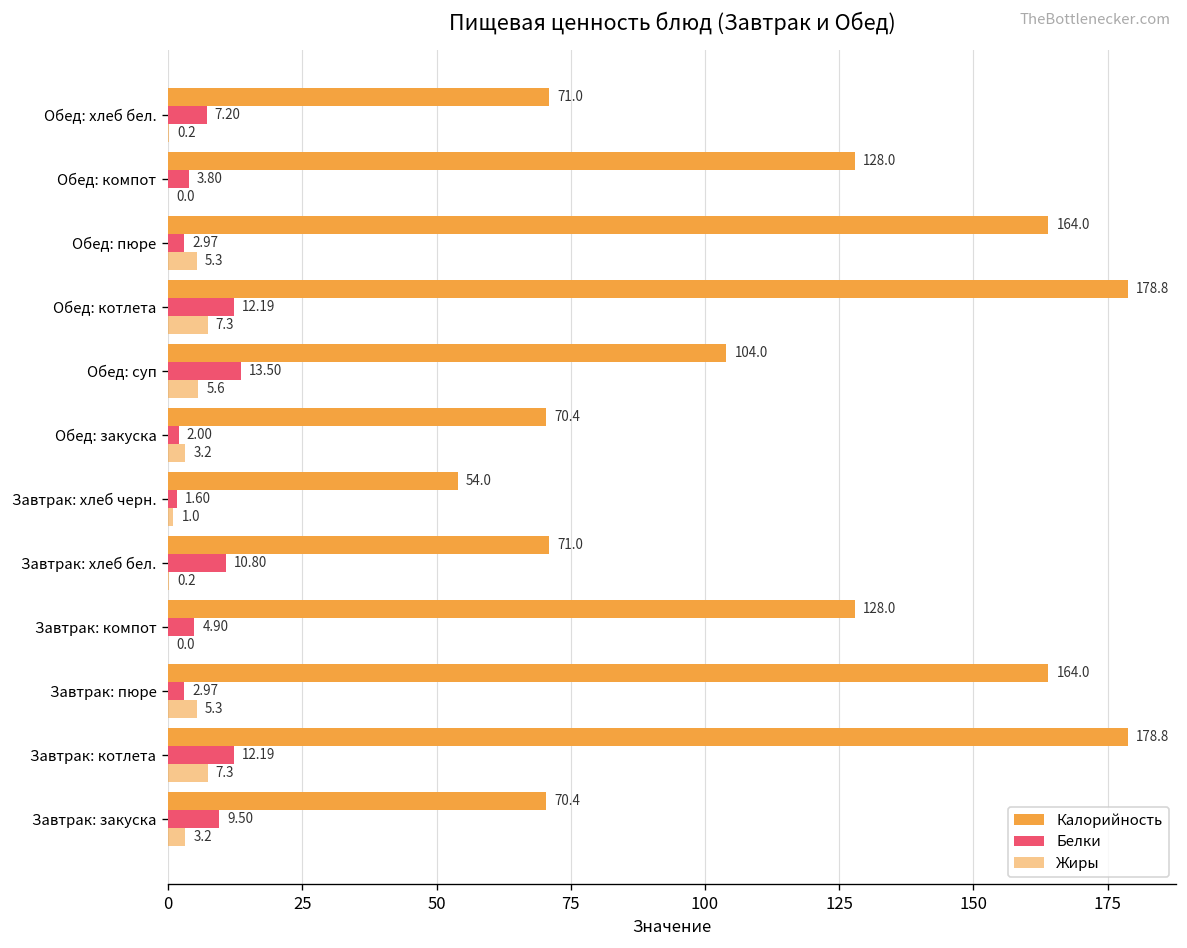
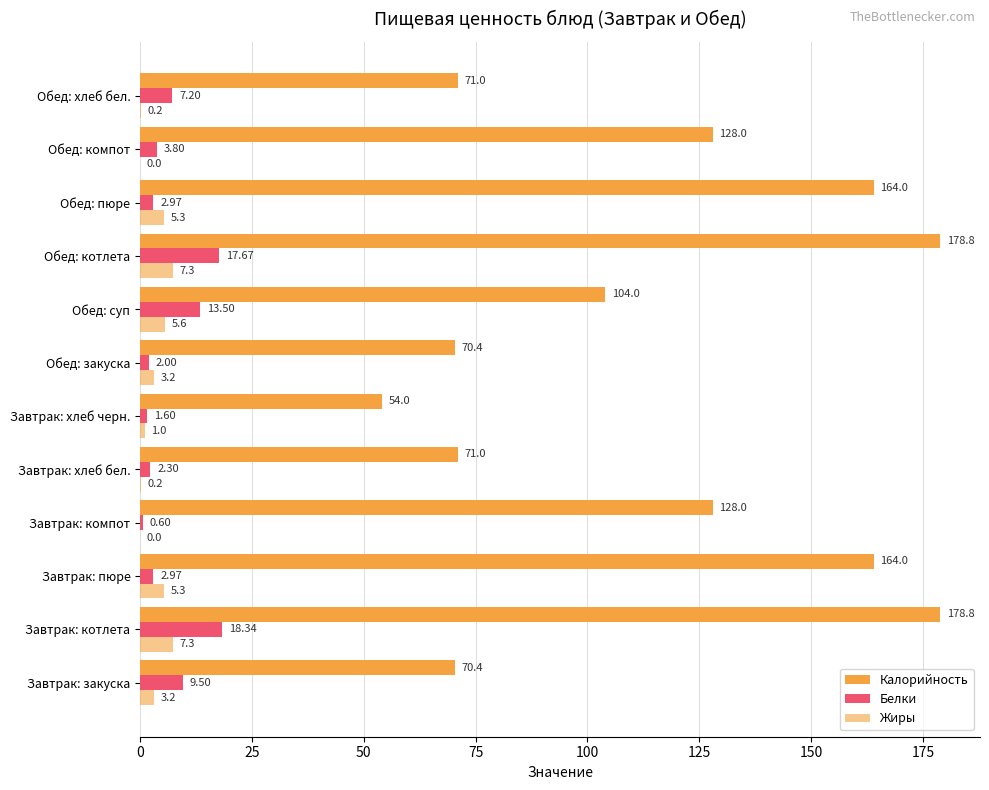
Белки, Обед: котлета: 12.19 -> 17.67
Белки, Завтрак: хлеб бел.: 10.80 -> 2.30
Белки, Завтрак: компот: 4.90 -> 0.60
Белки, Завтрак: котлета: 12.19 -> 18.34
